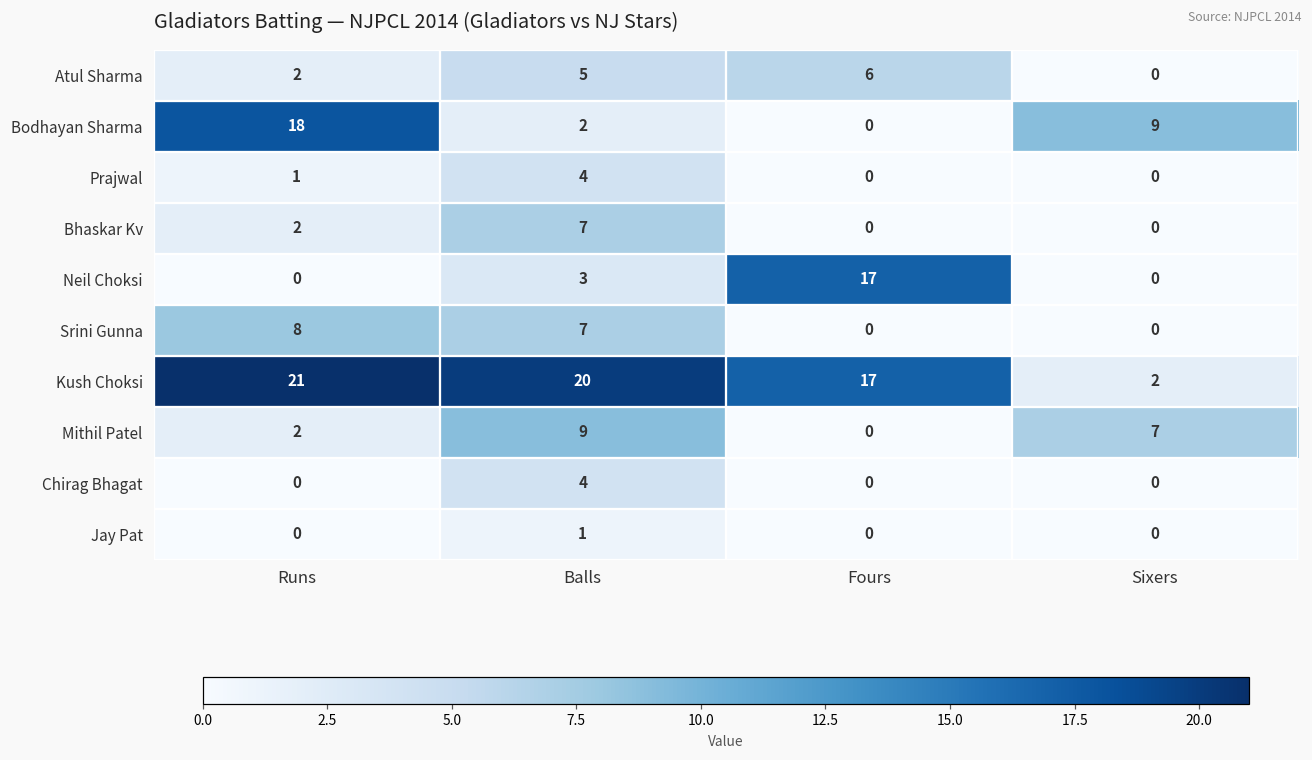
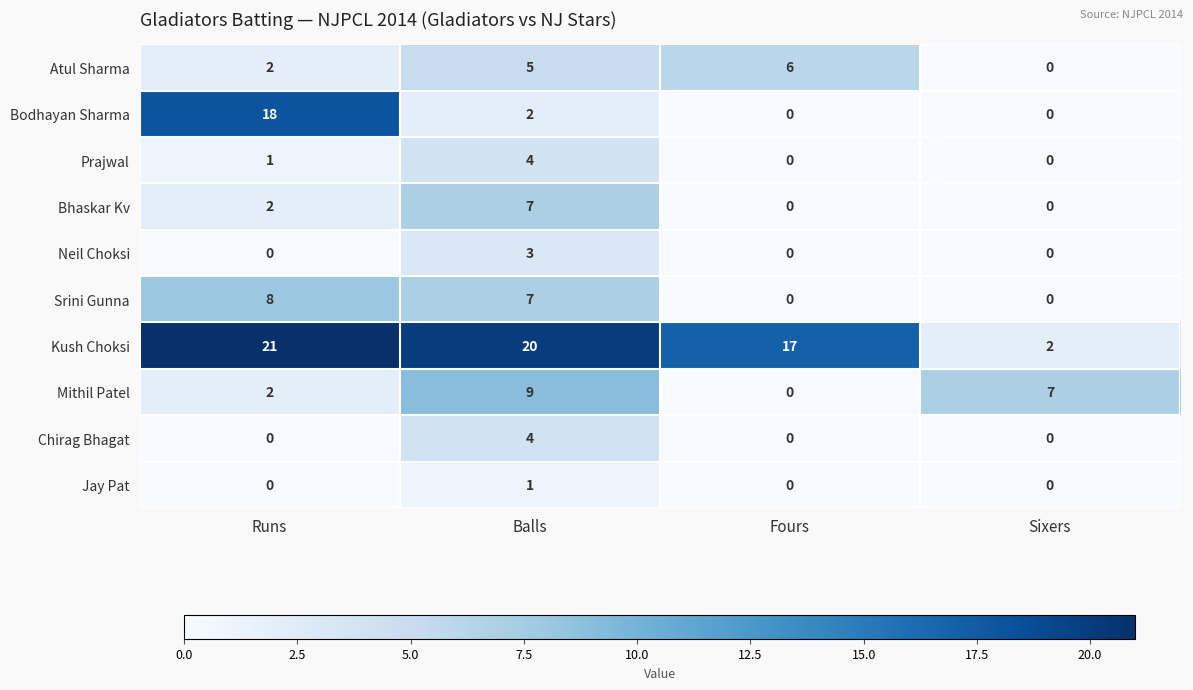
Bodhayan Sharma, Sixers: 9 -> 0
Neil Choksi, Fours: 17 -> 0
